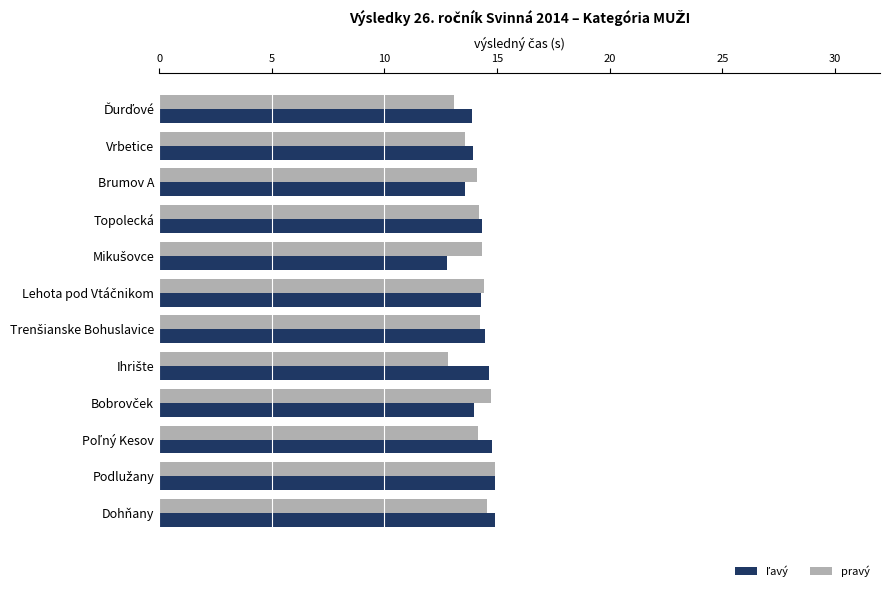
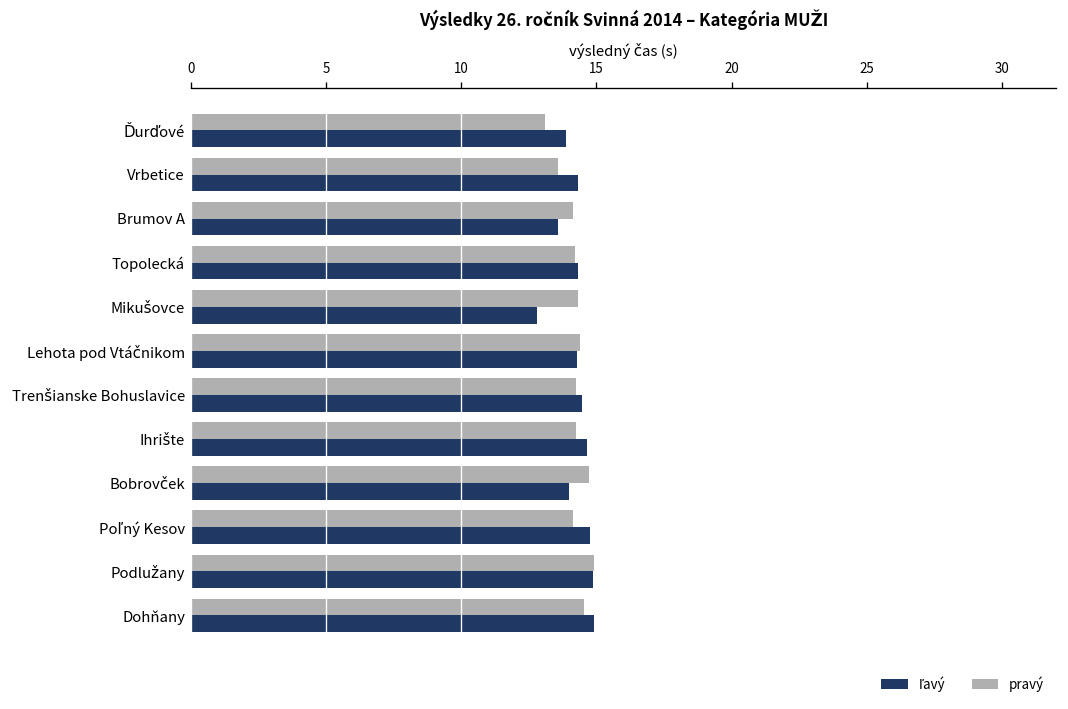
ľavý, Vrbetice: 13.9 -> 14.3
pravý, Ihrište: 12.8 -> 14.3
